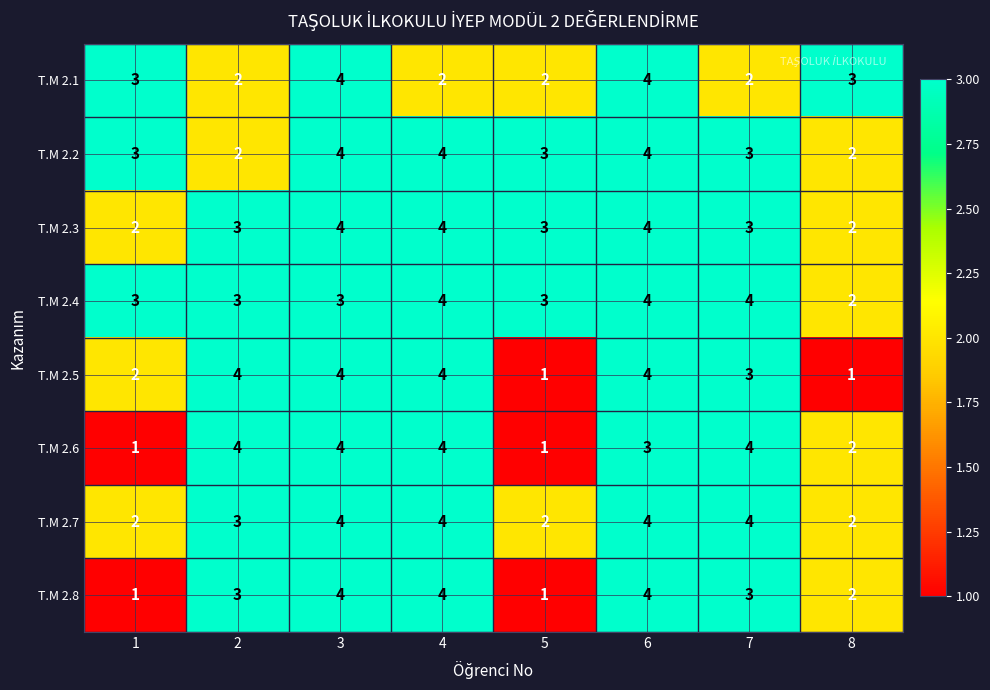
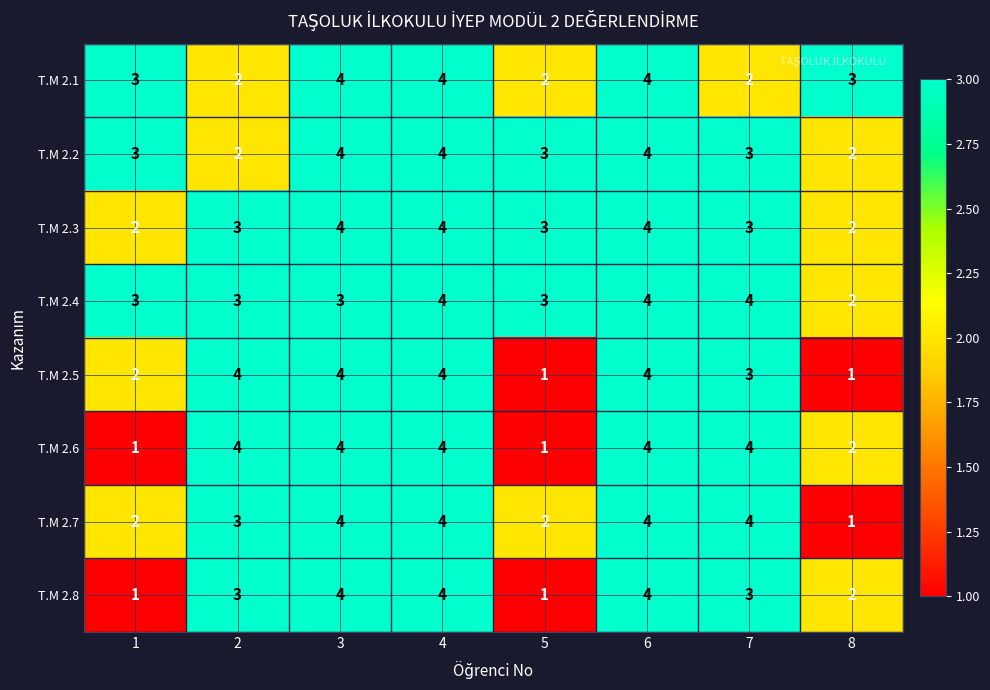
T.M 2.1, 4: 2 -> 4
T.M 2.6, 6: 3 -> 4
T.M 2.7, 8: 2 -> 1
